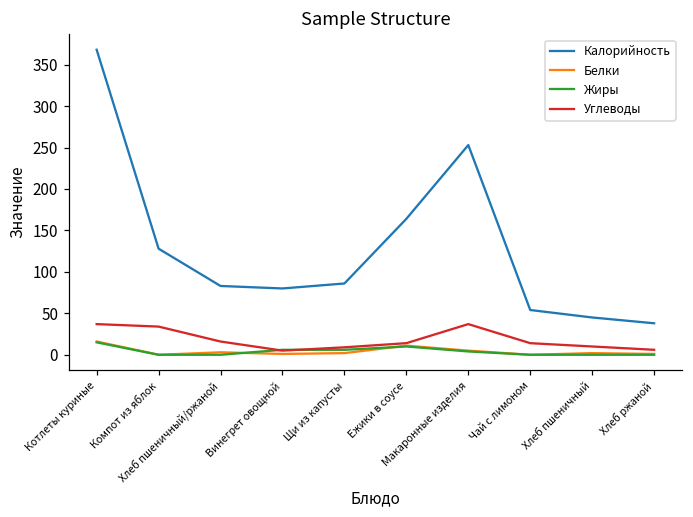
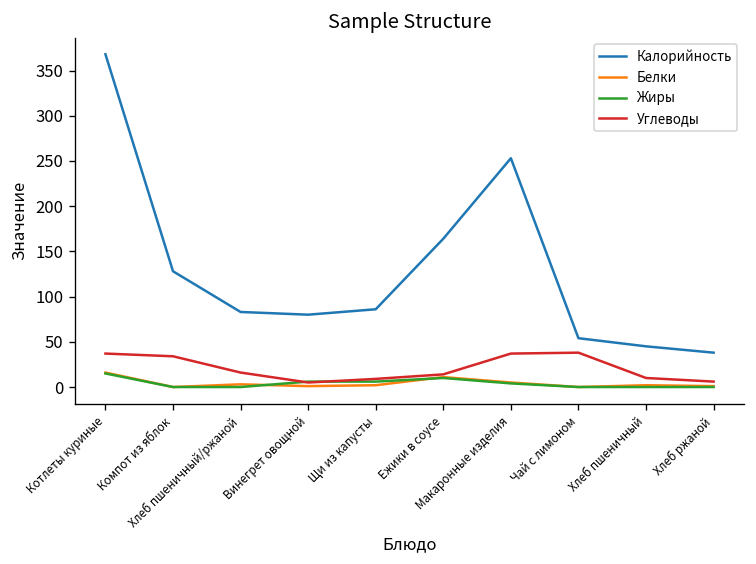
Углеводы, Чай с лимоном: 10 -> 40
